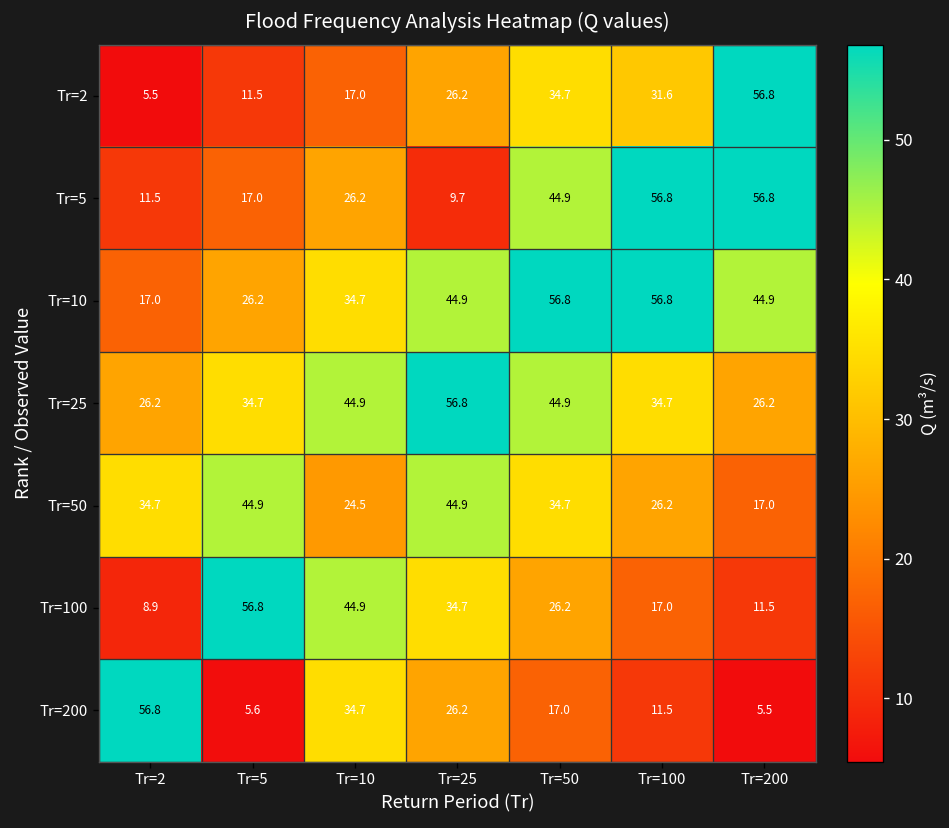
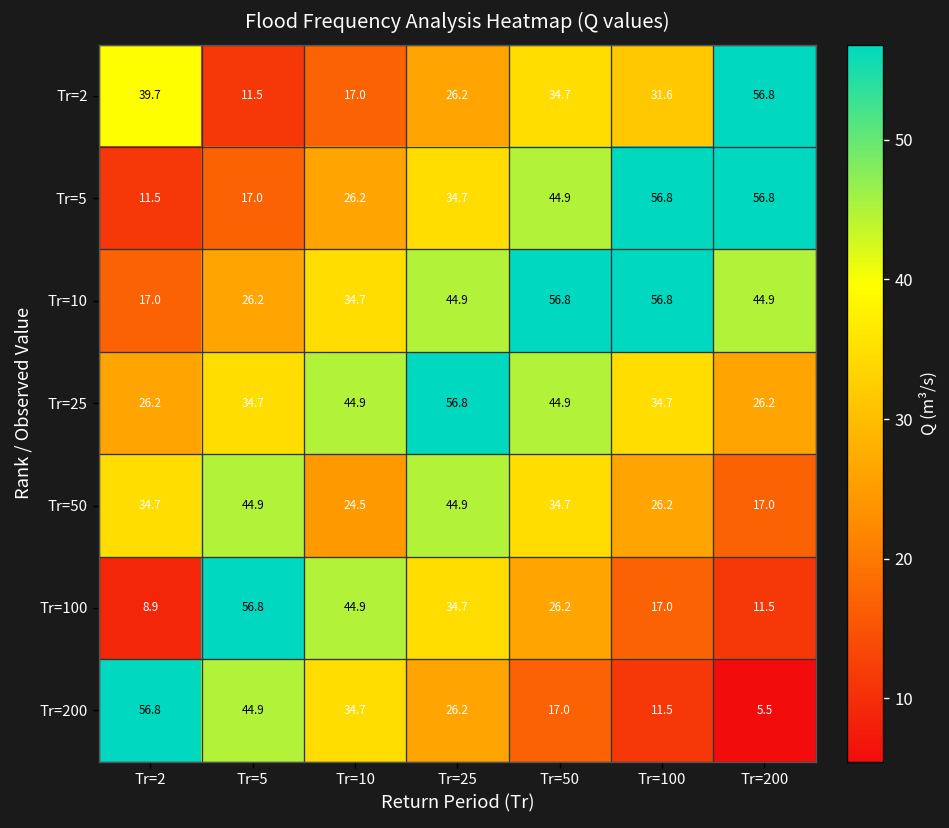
Tr=2, Tr=2: 5.5 -> 39.7
Tr=5, Tr=25: 9.7 -> 34.7
Tr=200, Tr=5: 5.6 -> 44.9
